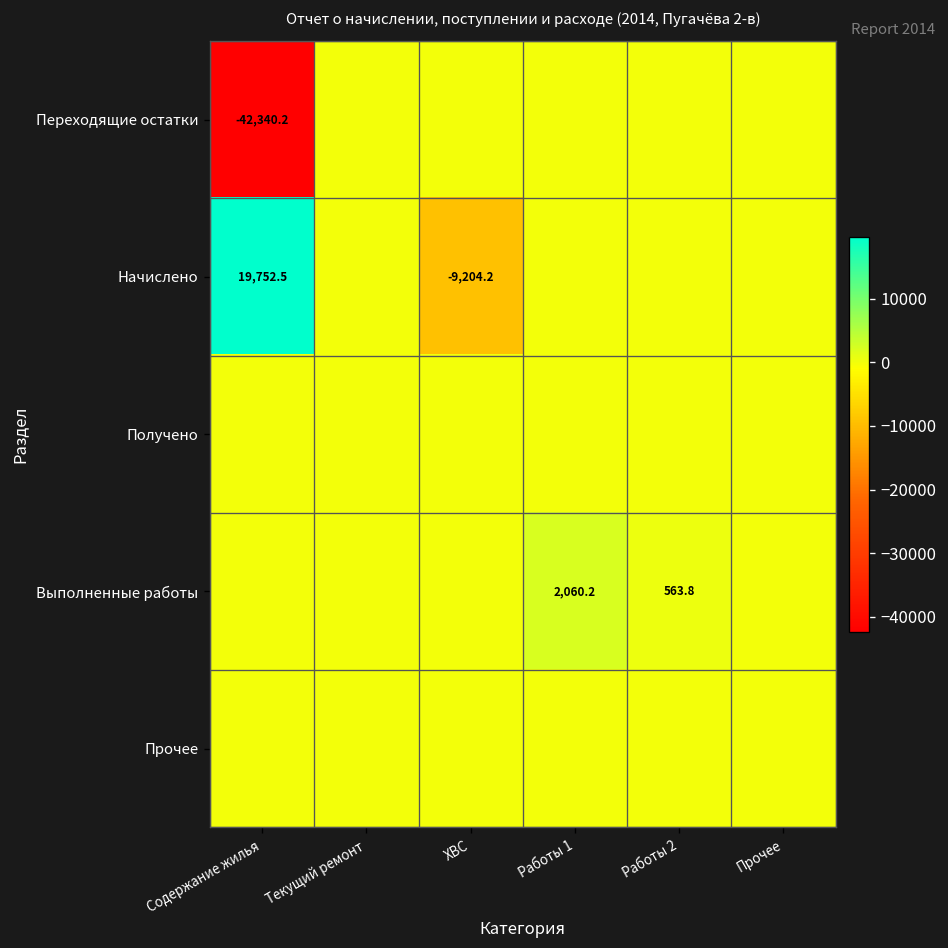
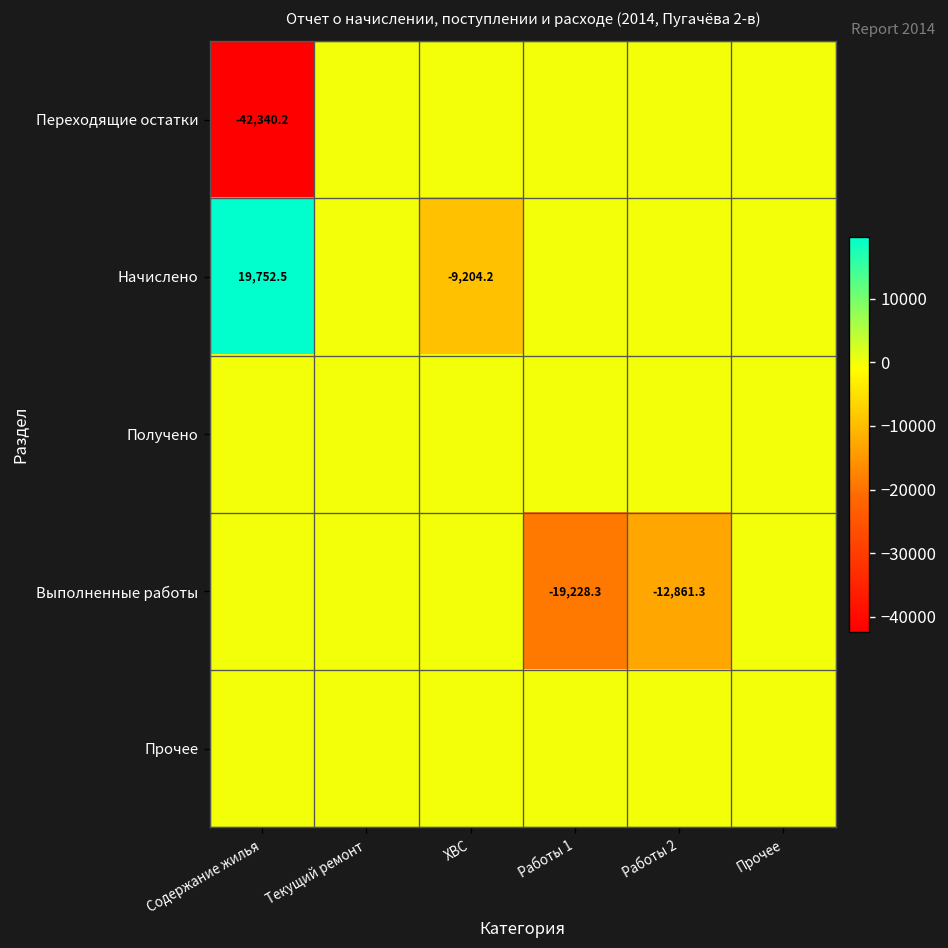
Выполненные работы, Работы 1: 2,060.2 -> -19,228.3
Выполненные работы, Работы 2: 563.8 -> -12,861.3
